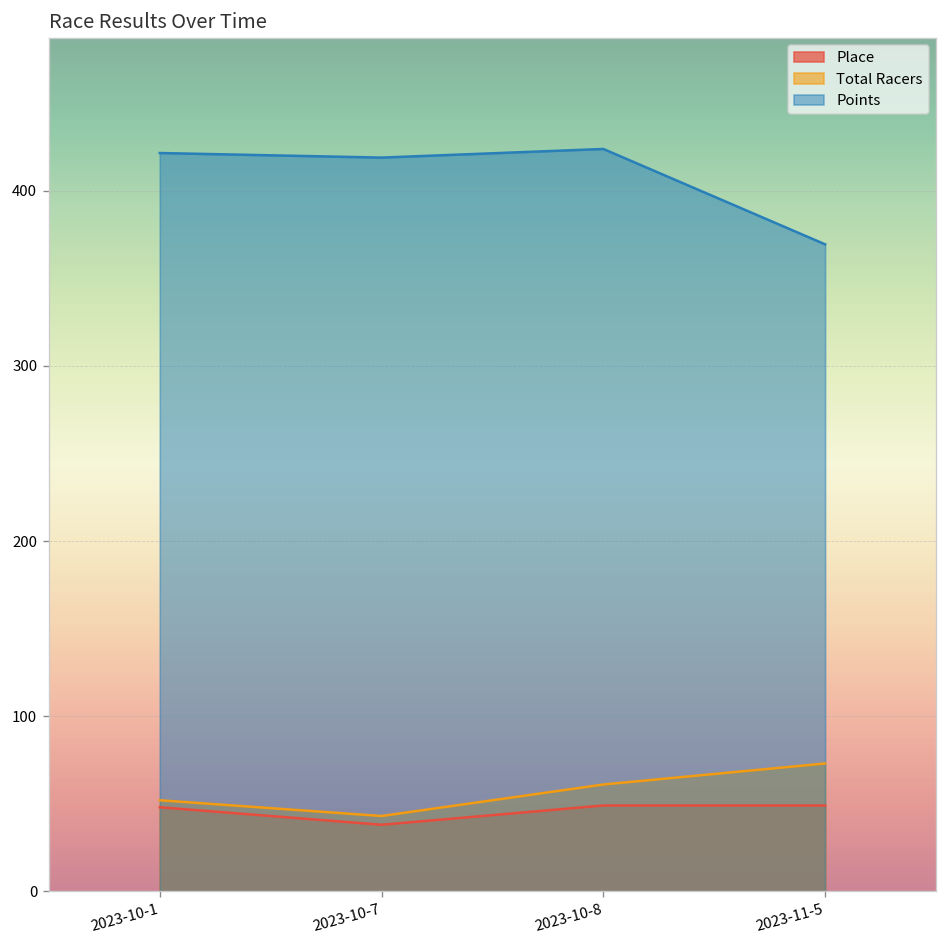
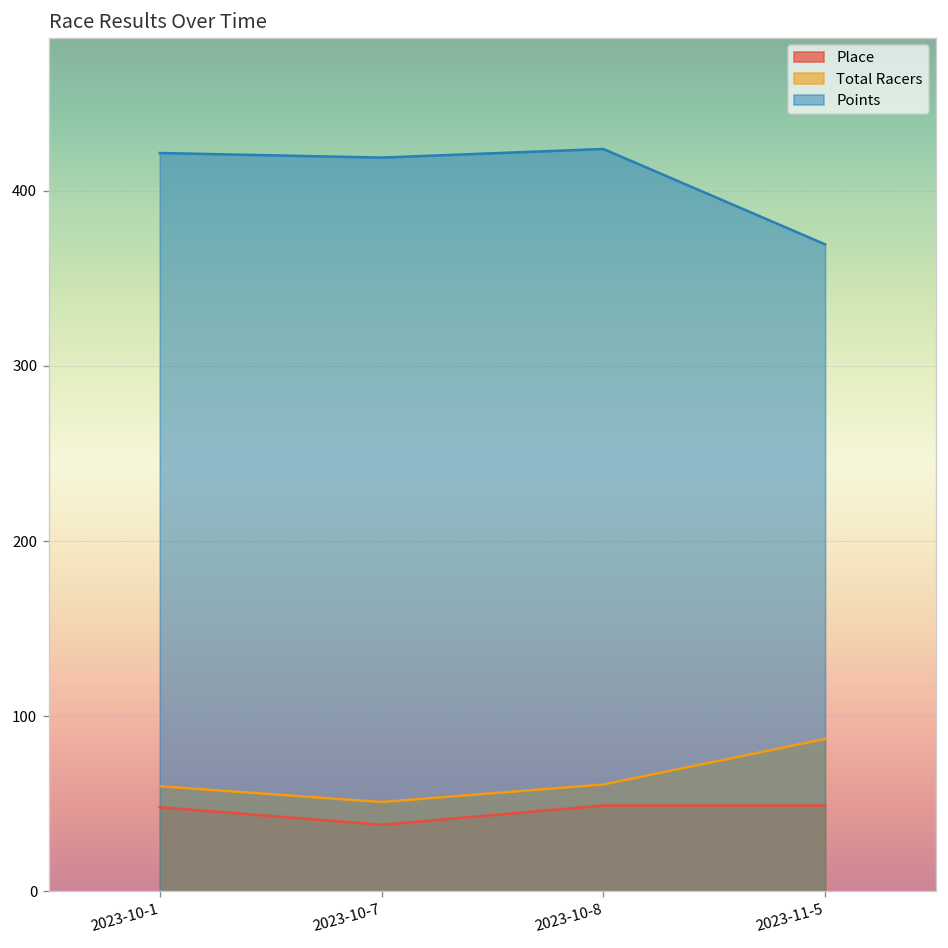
Total Racers, 2023-10-1: 52 -> 60
Total Racers, 2023-10-7: 43 -> 51
Total Racers, 2023-11-5: 73 -> 87
